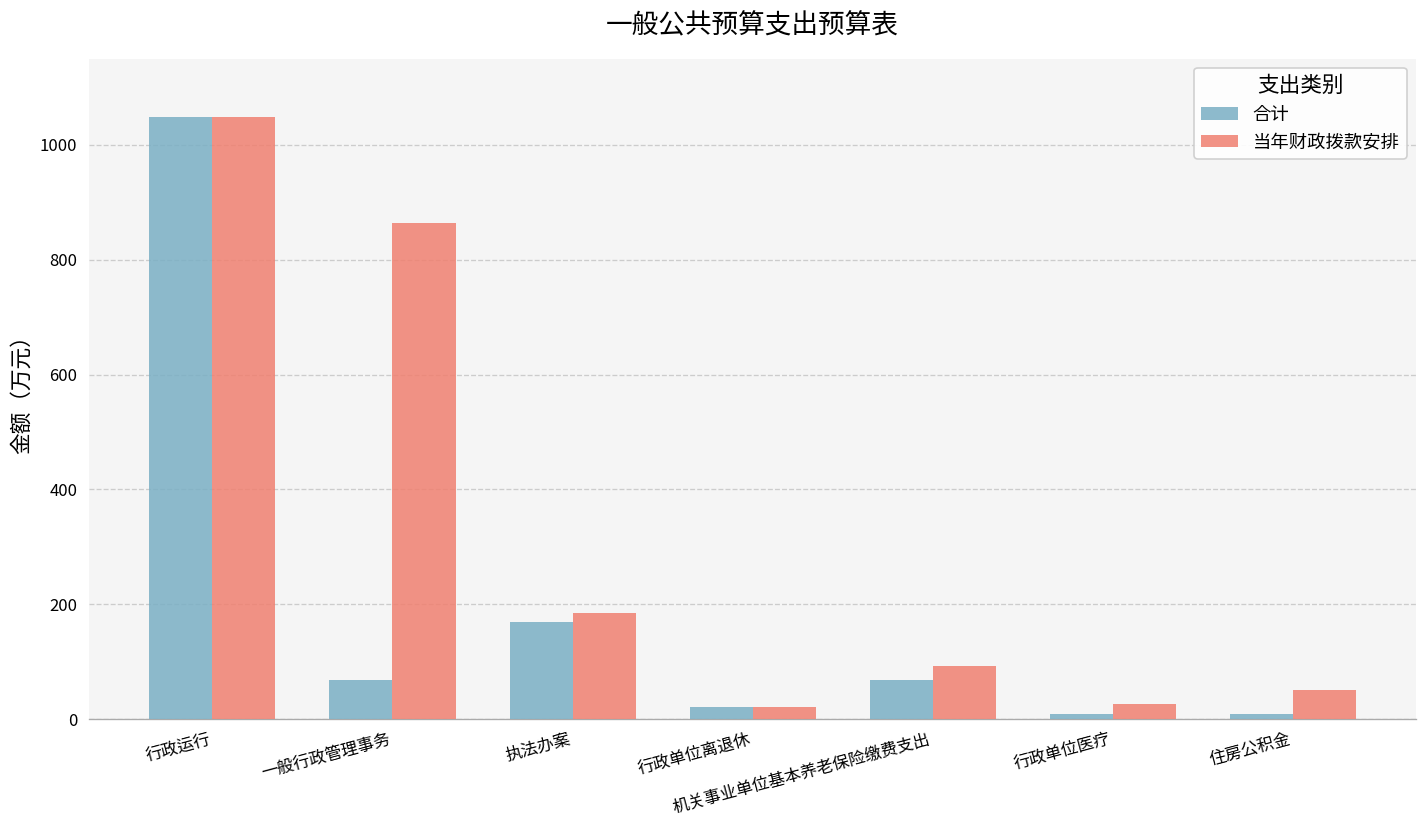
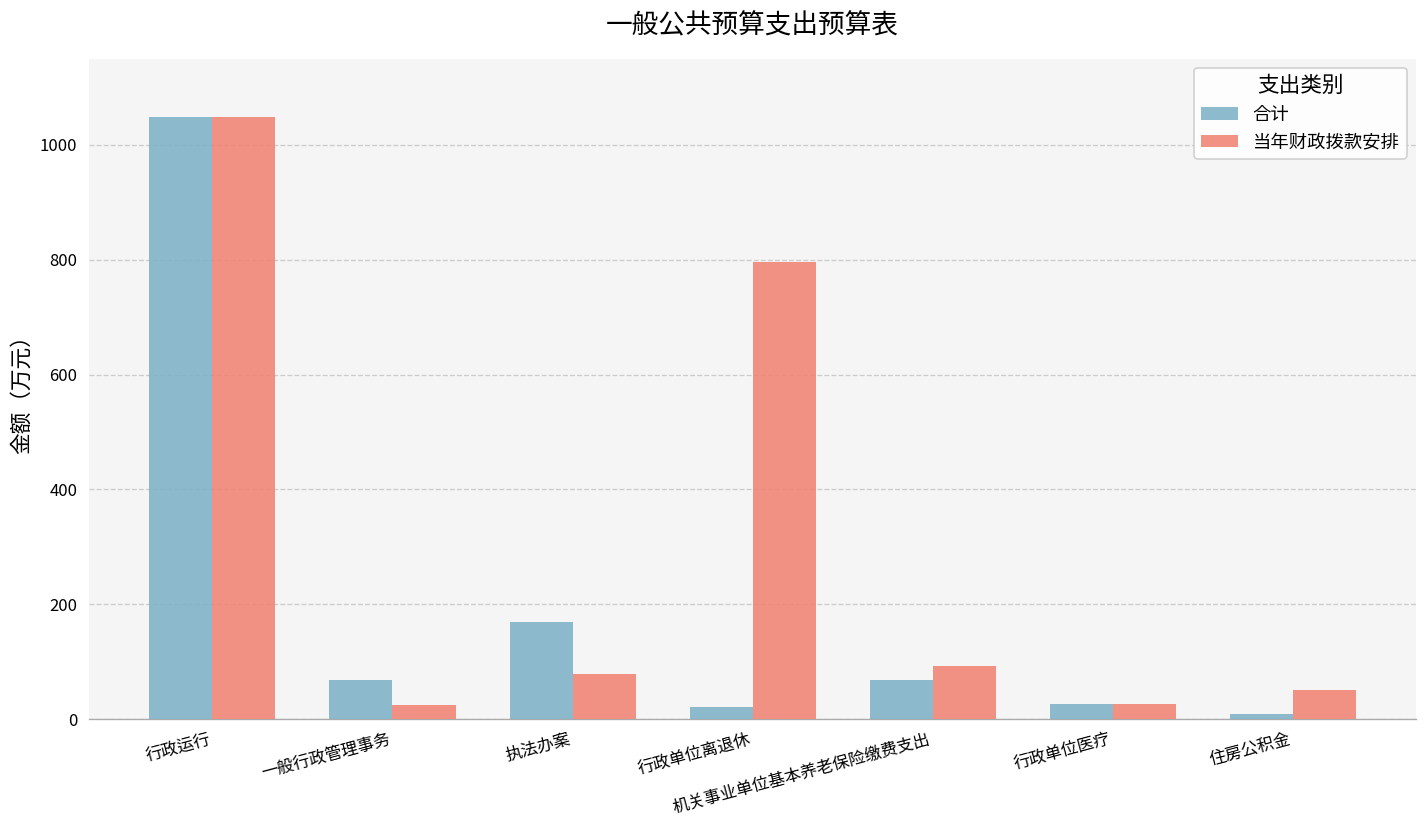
当年财政拨款安排, 一般行政管理事务: 860 -> 30
当年财政拨款安排, 执法办案: 180 -> 80
当年财政拨款安排, 行政单位离退休: 20 -> 800
合计, 行政单位医疗: 10 -> 30
